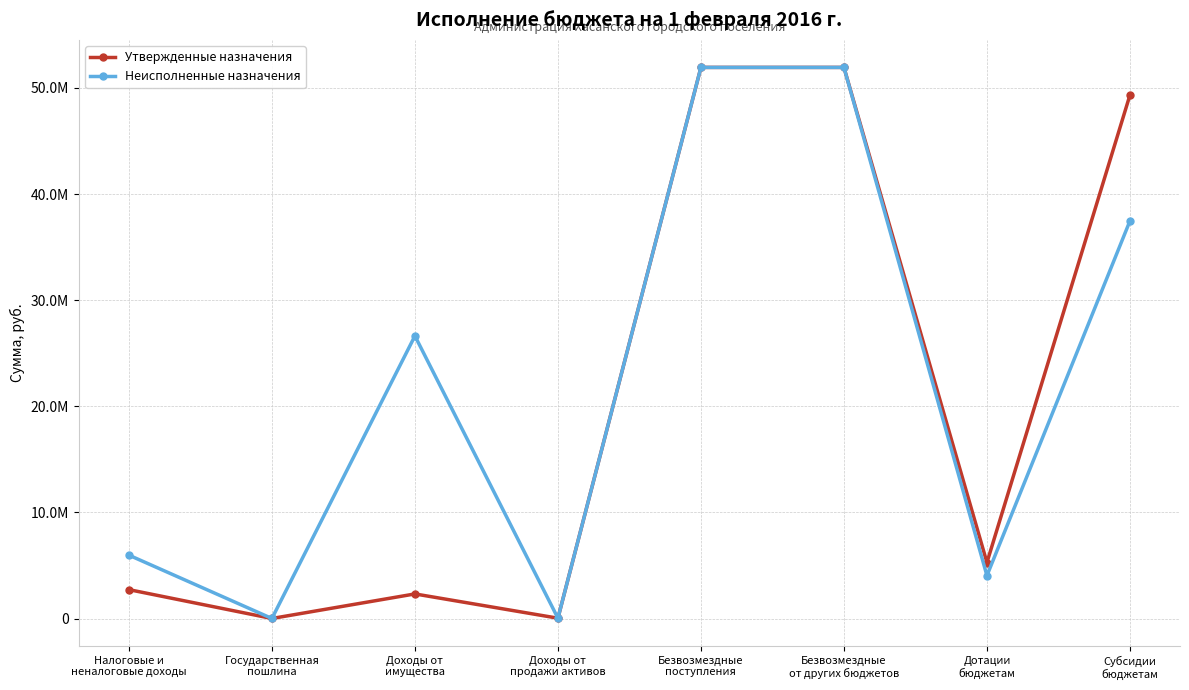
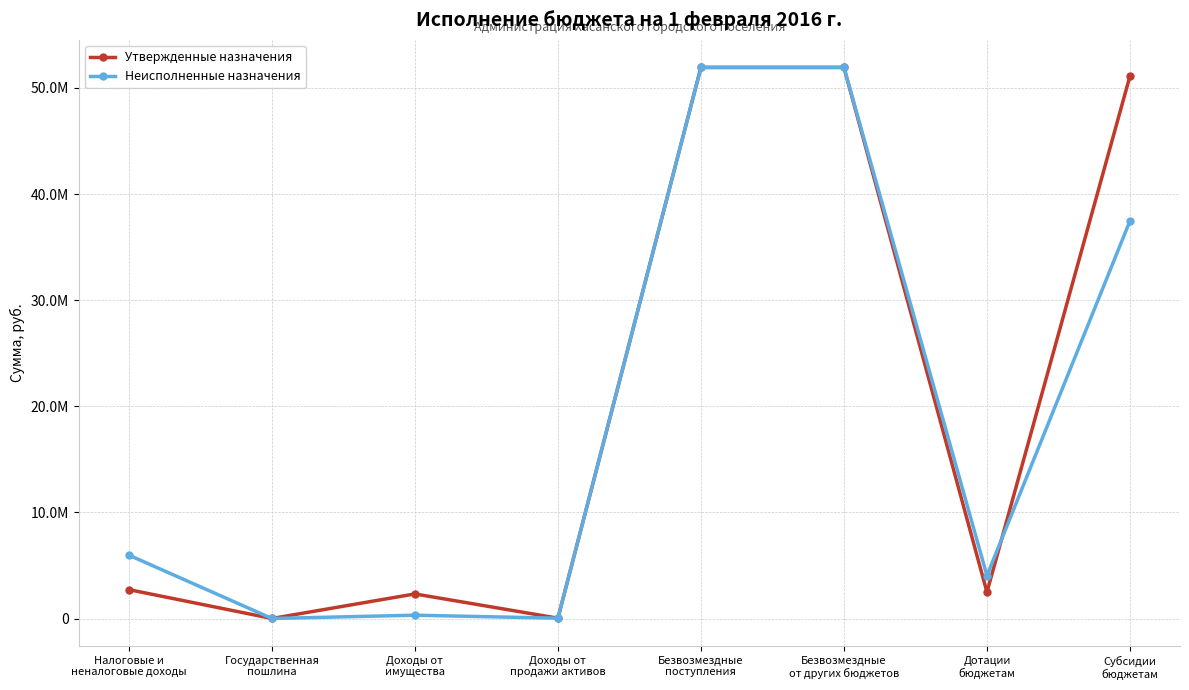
Неисполненные назначения, Доходы от имущества: 26600000 -> 300000
Утвержденные назначения, Дотации бюджетам: 5300000 -> 2500000
Утвержденные назначения, Субсидии бюджетам: 49300000 -> 51100000
